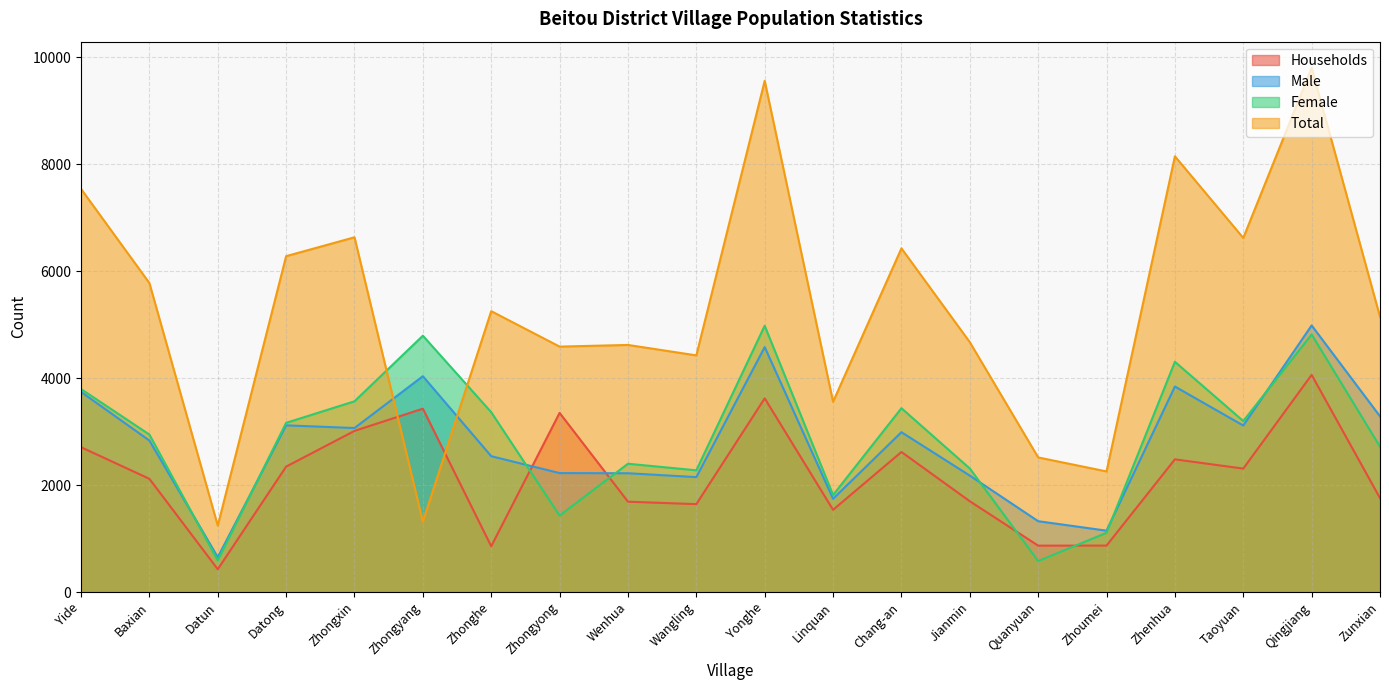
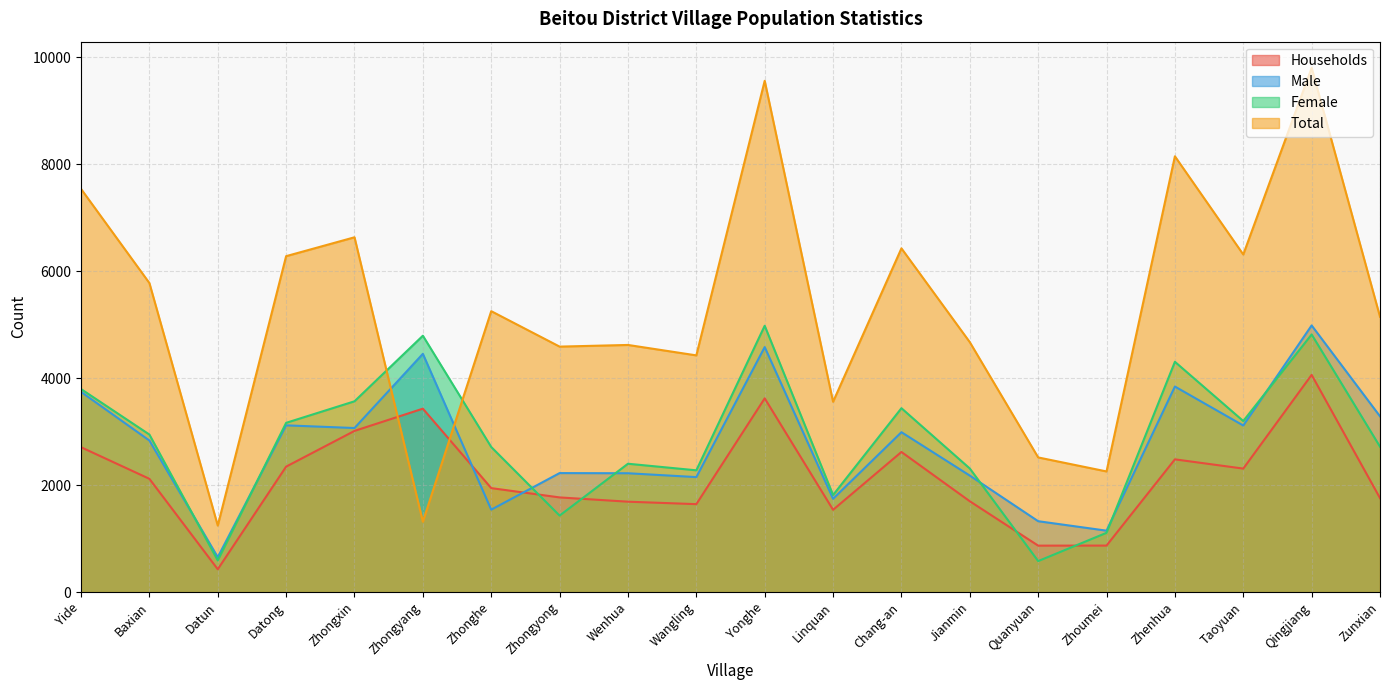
Male, Zhongyang: 4000 -> 4500
Households, Zhonghe: 900 -> 1900
Male, Zhonghe: 2500 -> 1500
Female, Zhonghe: 3400 -> 2700
Households, Zhongyong: 3400 -> 1800
Total, Taoyuan: 6600 -> 6300
